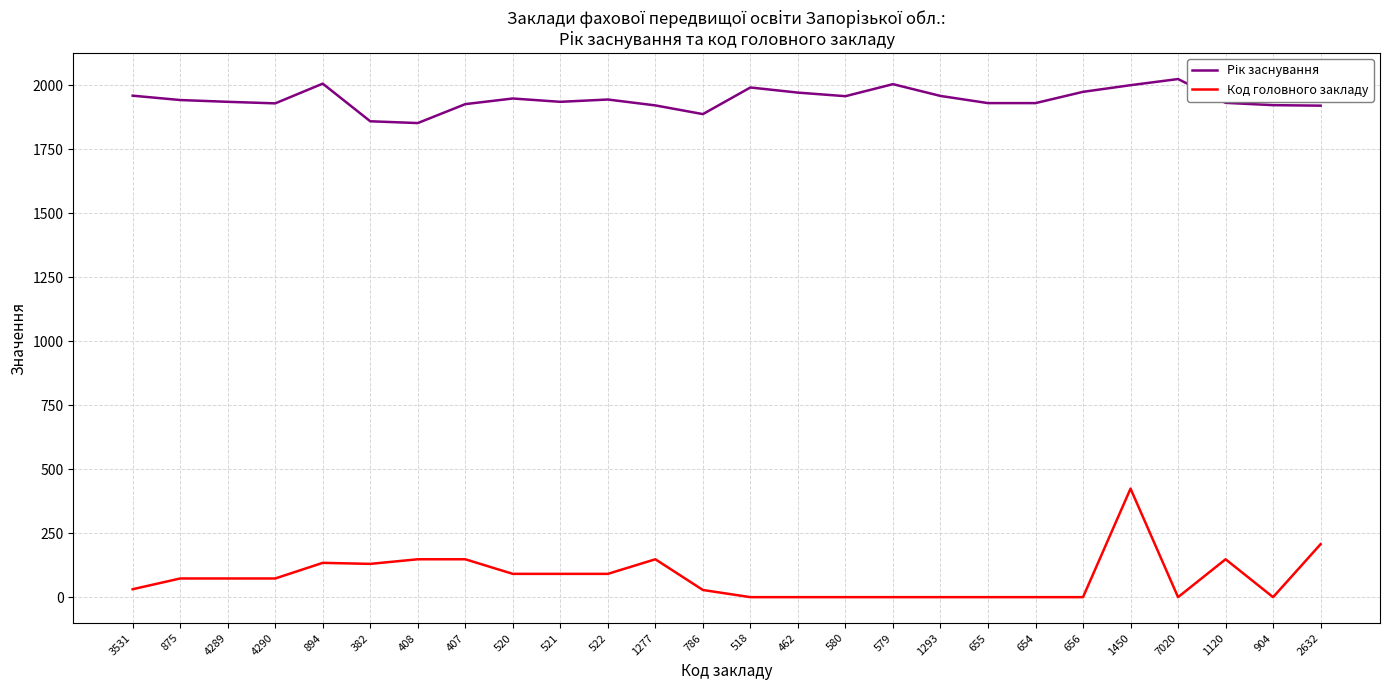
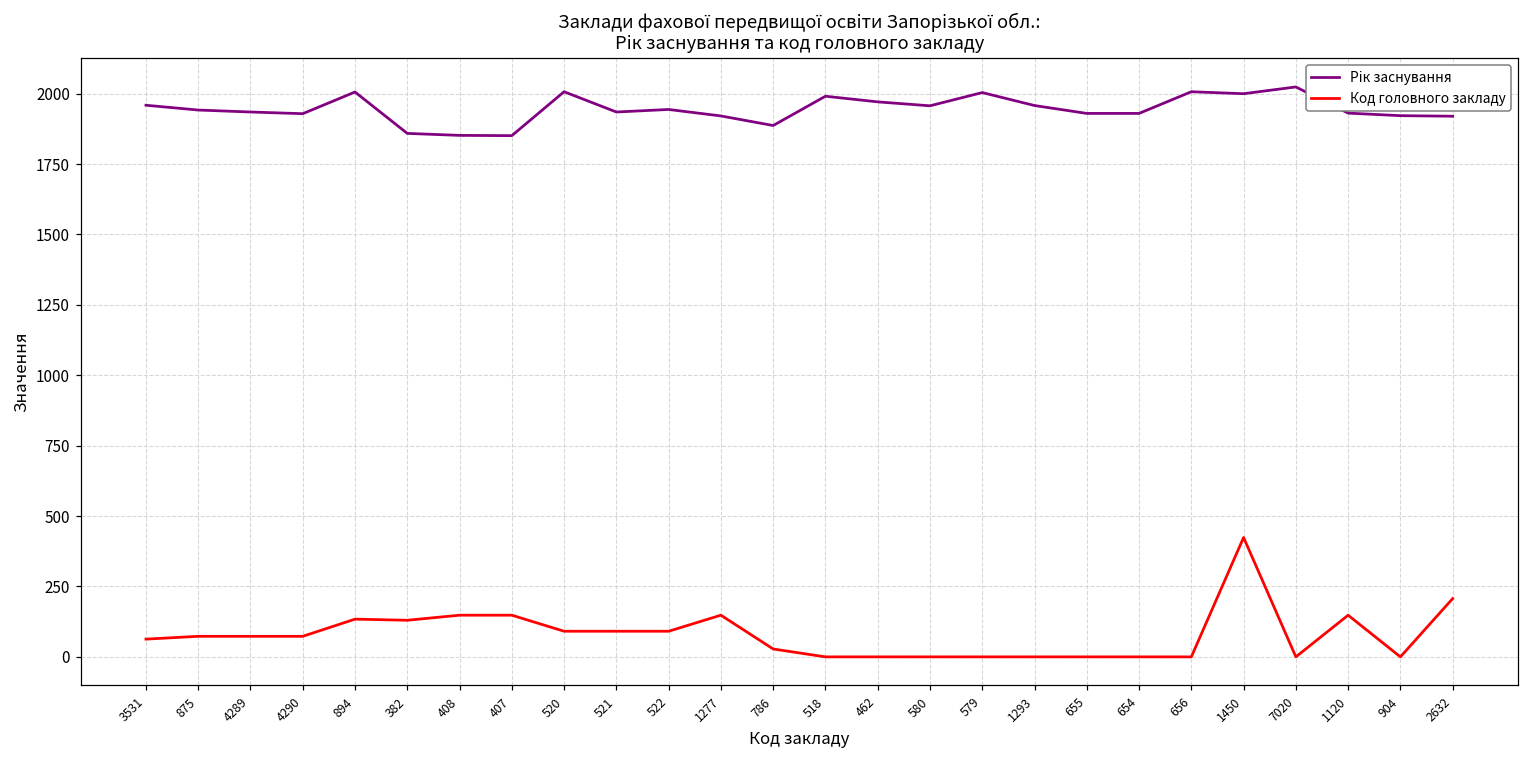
Код головного закладу, 3531: 30 -> 60
Рік заснування, 407: 1930 -> 1850
Рік заснування, 520: 1950 -> 2010
Рік заснування, 656: 1970 -> 2010
